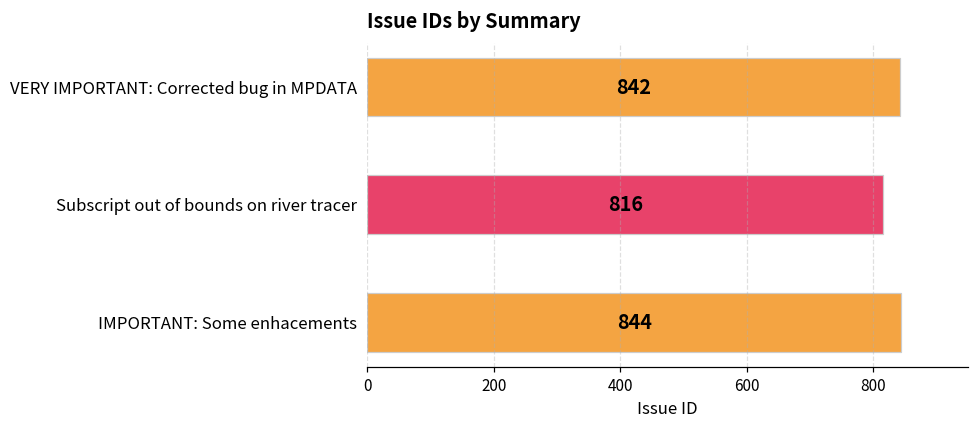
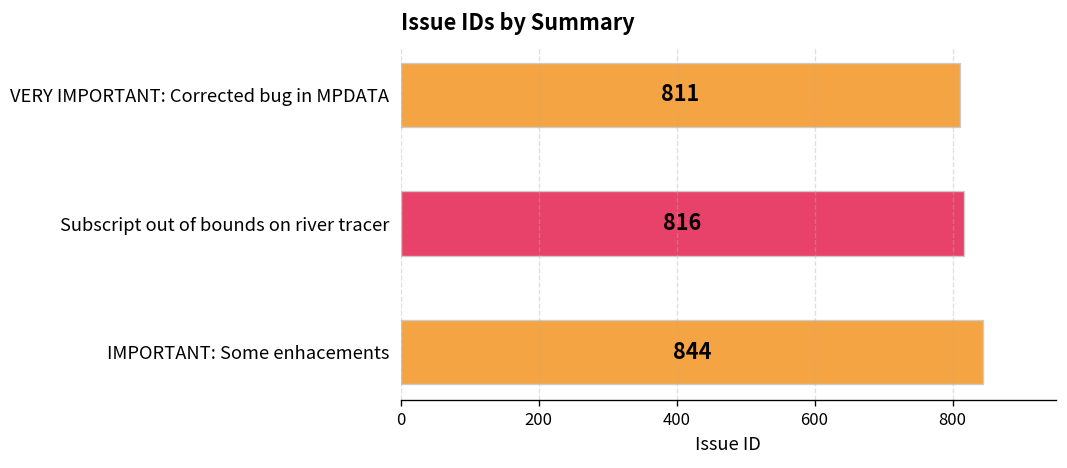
VERY IMPORTANT: Corrected bug in MPDATA: 842 -> 811
